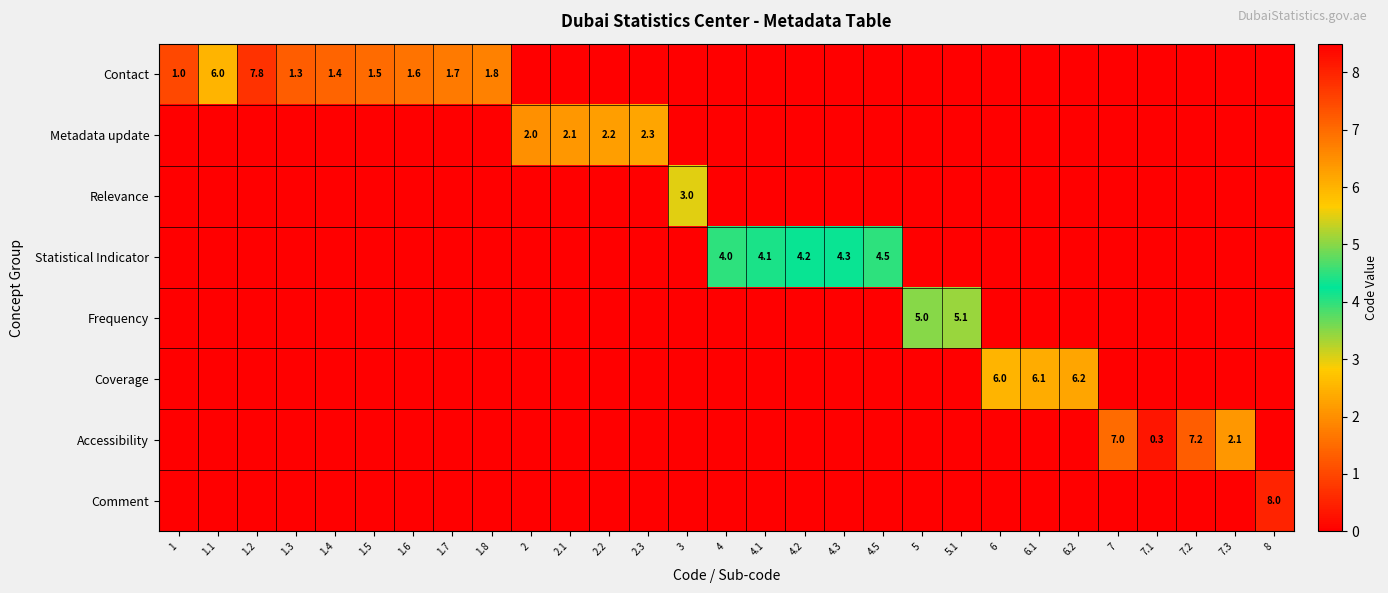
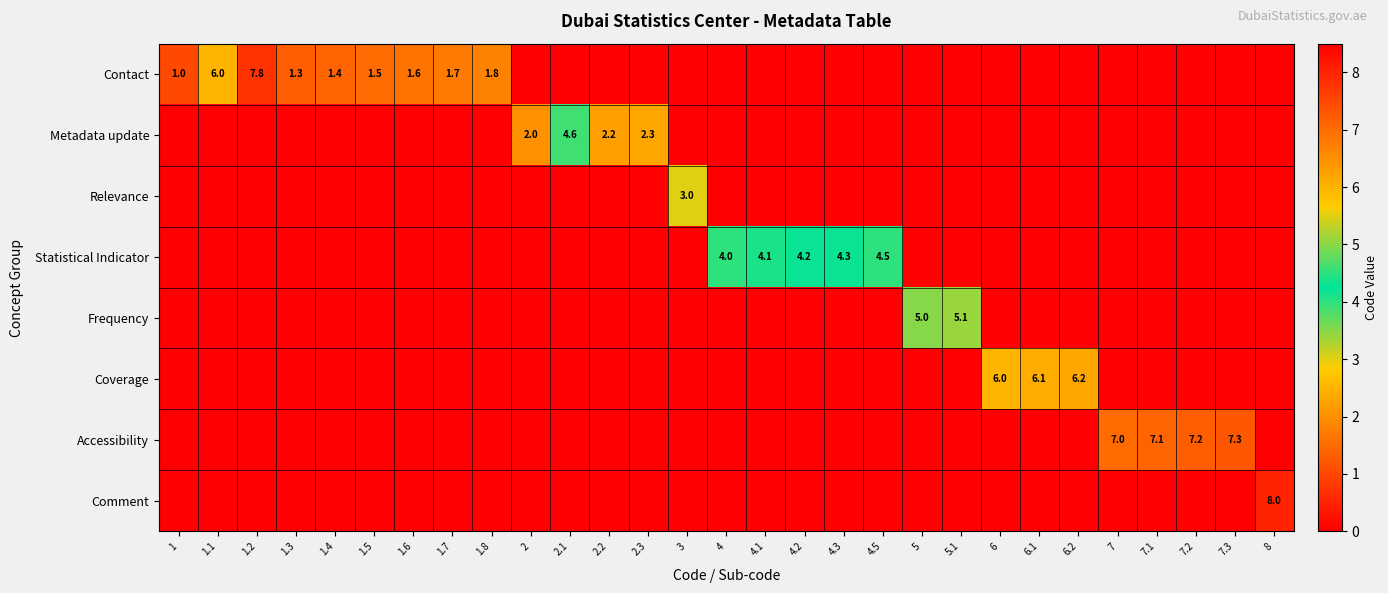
Metadata update, 2.1: 2.1 -> 4.6
Accessibility, 7.1: 0.3 -> 7.1
Accessibility, 7.3: 2.1 -> 7.3
